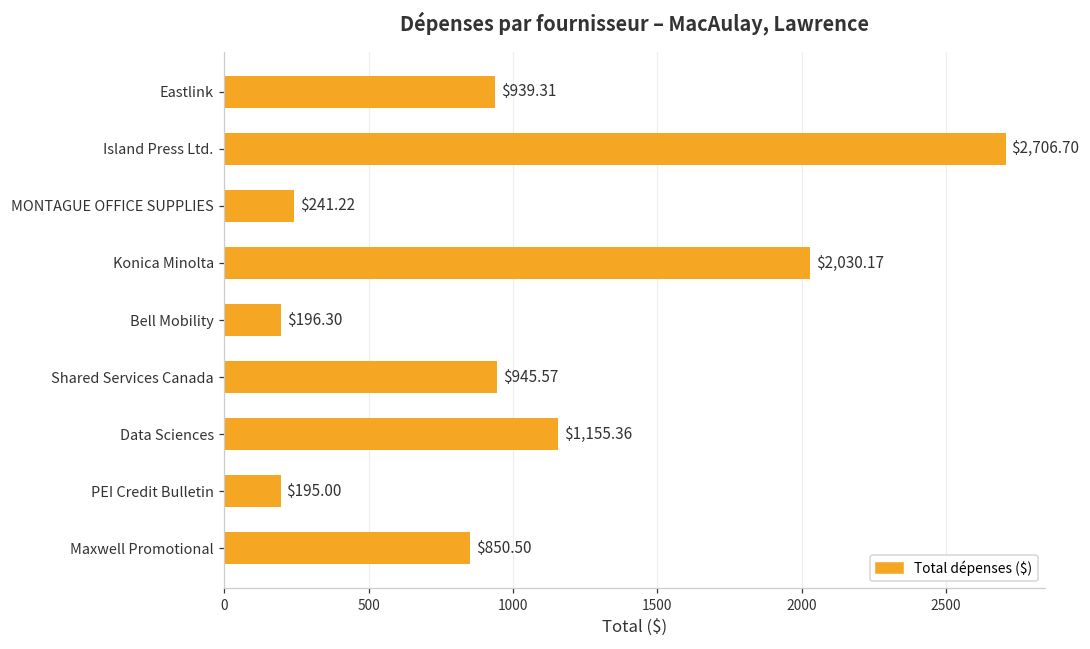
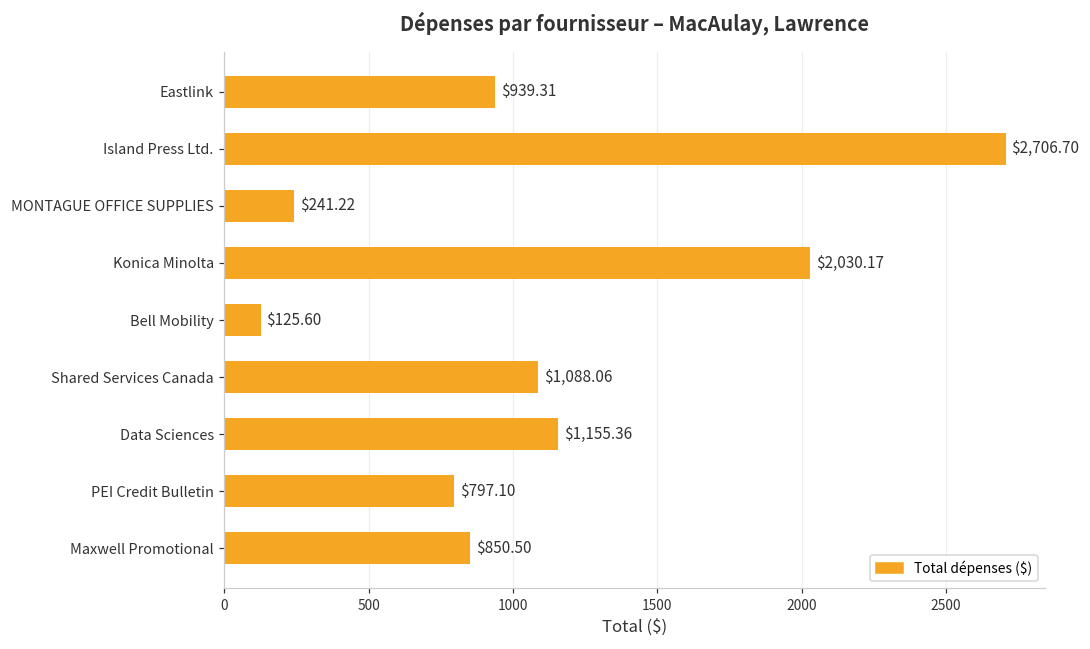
Bell Mobility: $196.30 -> $125.60
Shared Services Canada: $945.57 -> $1,088.06
PEI Credit Bulletin: $195.00 -> $797.10
